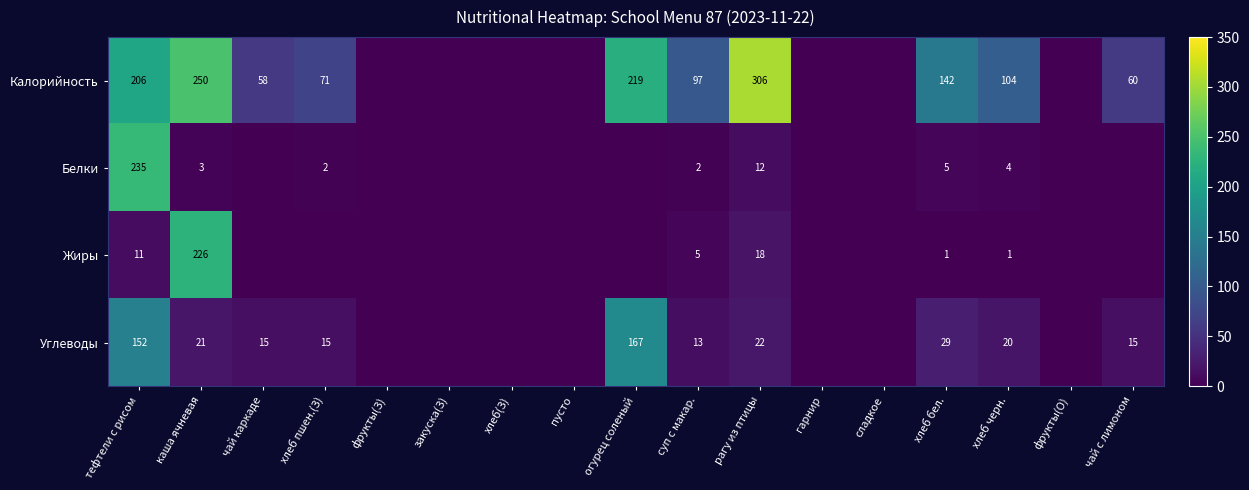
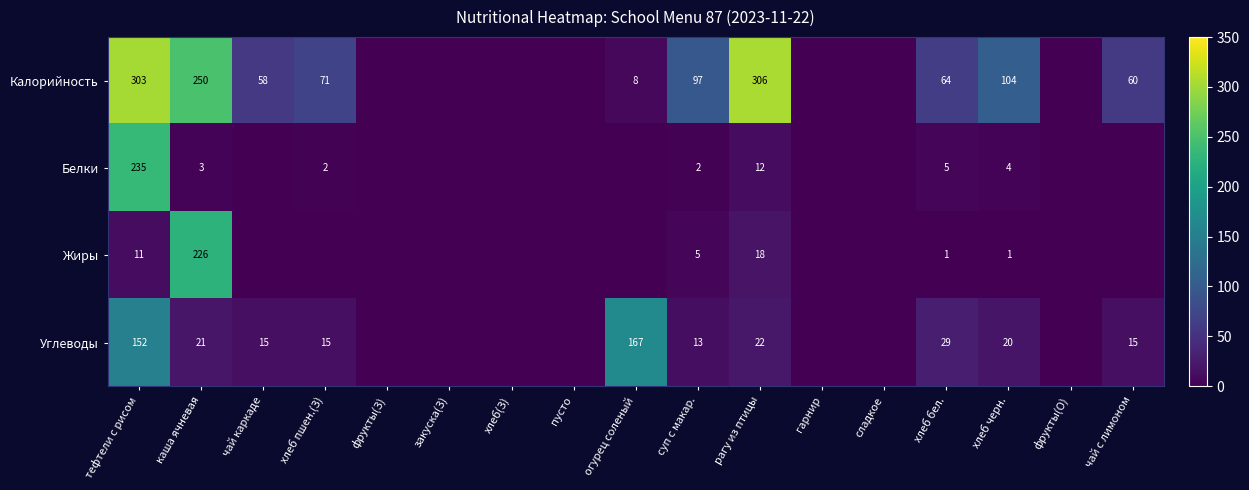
Калорийность, тефтели с рисом: 206 -> 303
Калорийность, огурец соленый: 219 -> 8
Калорийность, хлеб бел.: 142 -> 64
